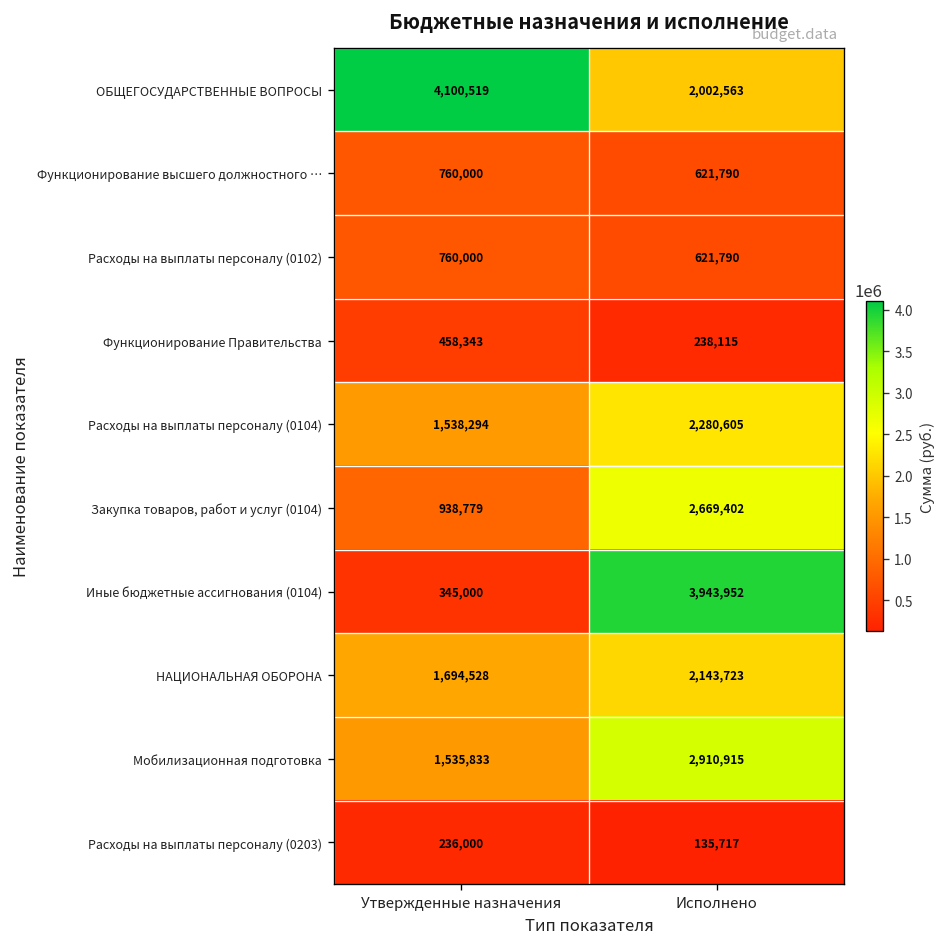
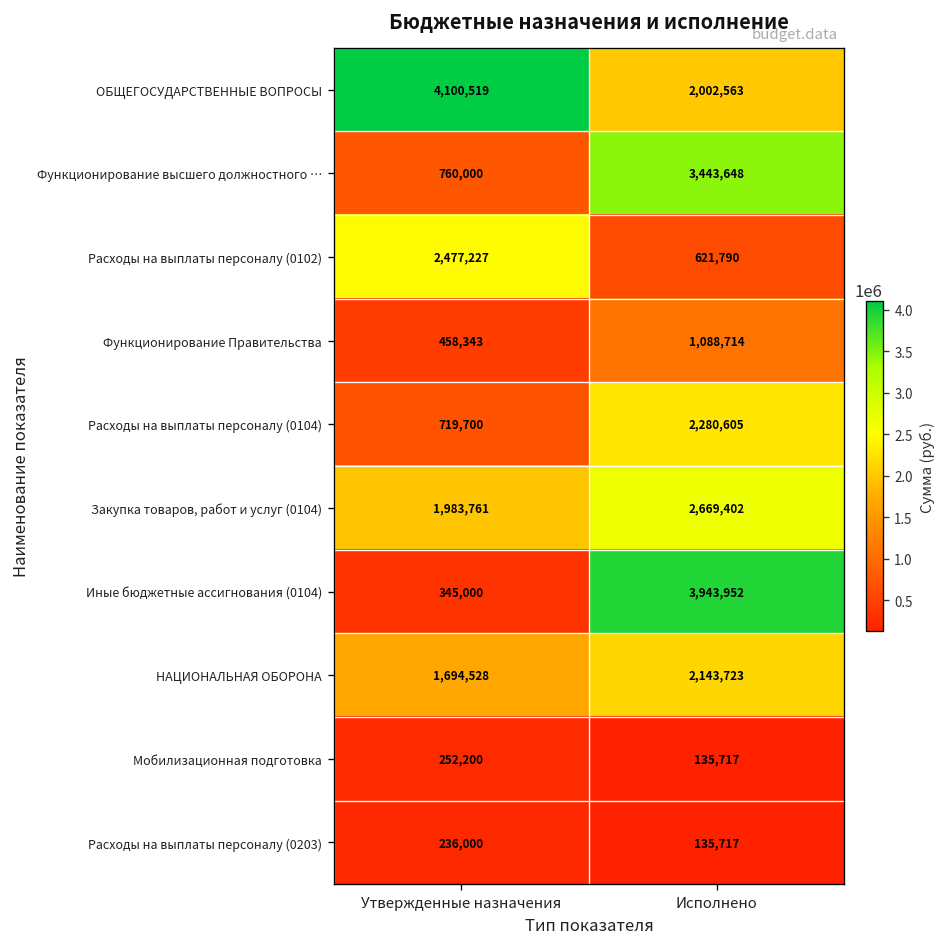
Функционирование высшего должностного …, Исполнено: 621,790 -> 3,443,648
Расходы на выплаты персоналу (0102), Утвержденные назначения: 760,000 -> 2,477,227
Функционирование Правительства, Исполнено: 238,115 -> 1,088,714
Расходы на выплаты персоналу (0104), Утвержденные назначения: 1,538,294 -> 719,700
Закупка товаров, работ и услуг (0104), Утвержденные назначения: 938,779 -> 1,983,761
Мобилизационная подготовка, Утвержденные назначения: 1,535,833 -> 252,200
Мобилизационная подготовка, Исполнено: 2,910,915 -> 135,717
